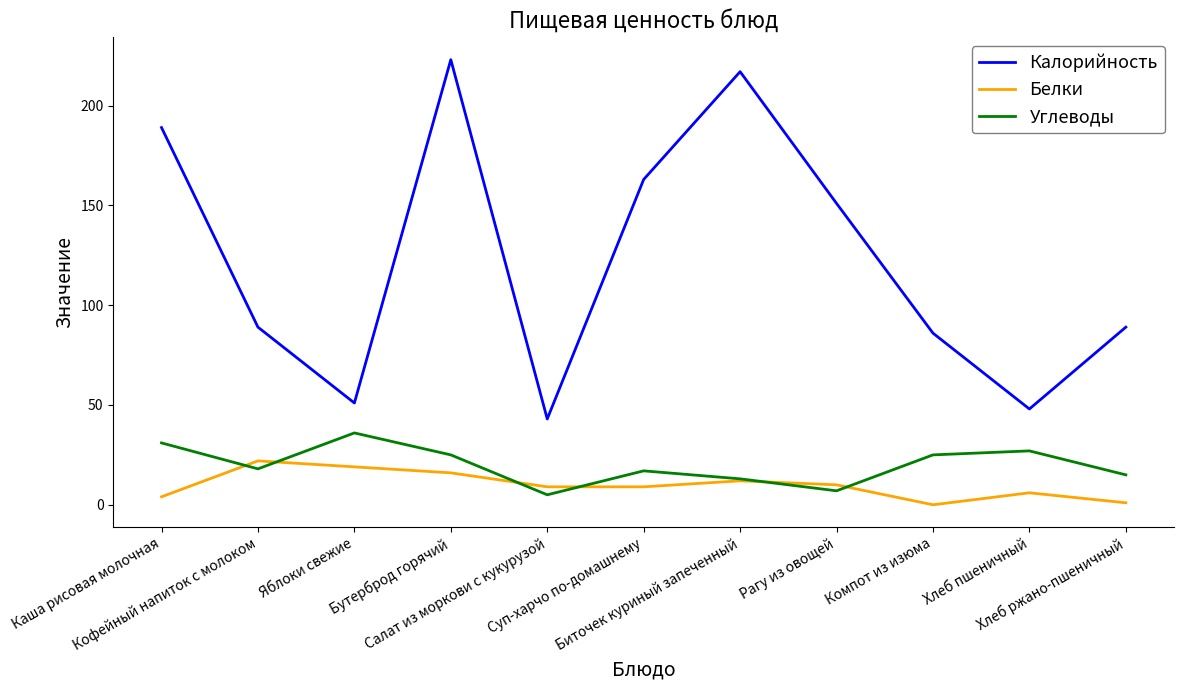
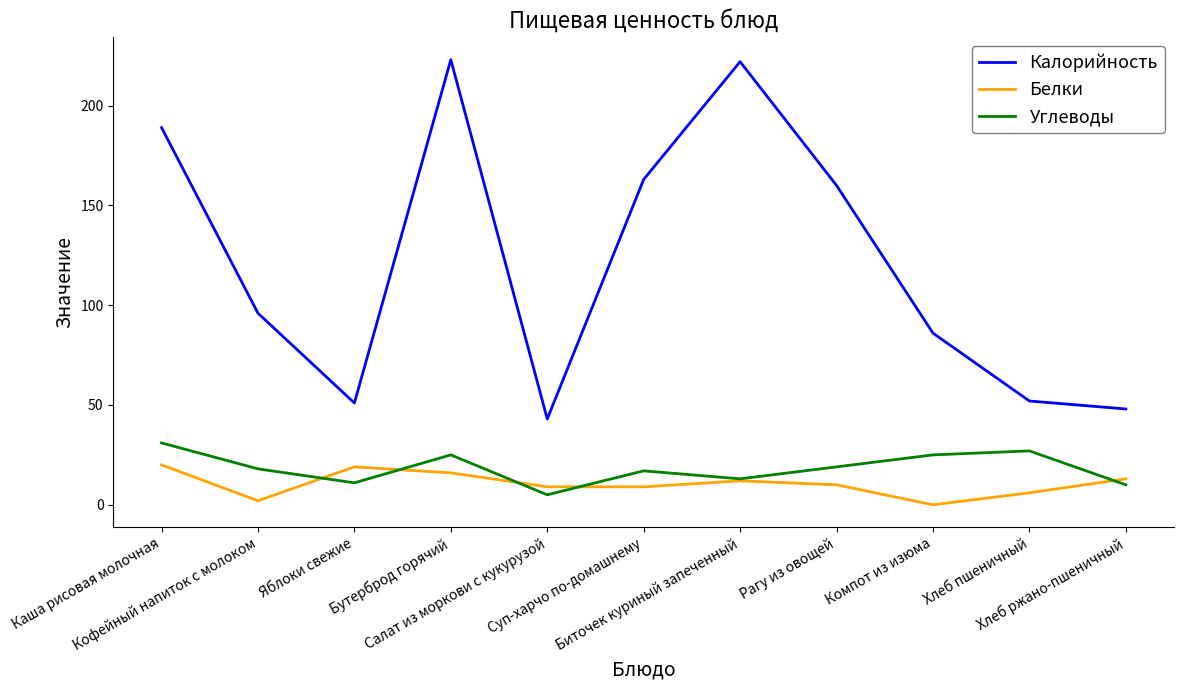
Белки, Каша рисовая молочная: 4 -> 20
Калорийность, Кофейный напиток с молоком: 89 -> 96
Белки, Кофейный напиток с молоком: 22 -> 2
Углеводы, Яблоки свежие: 36 -> 11
Калорийность, Биточек куриный запеченный: 217 -> 222
Калорийность, Рагу из овощей: 151 -> 160
Углеводы, Рагу из овощей: 7 -> 19
Калорийность, Хлеб пшеничный: 48 -> 52
Калорийность, Хлеб ржано-пшеничный: 89 -> 48
Белки, Хлеб ржано-пшеничный: 1 -> 13
Углеводы, Хлеб ржано-пшеничный: 15 -> 10
